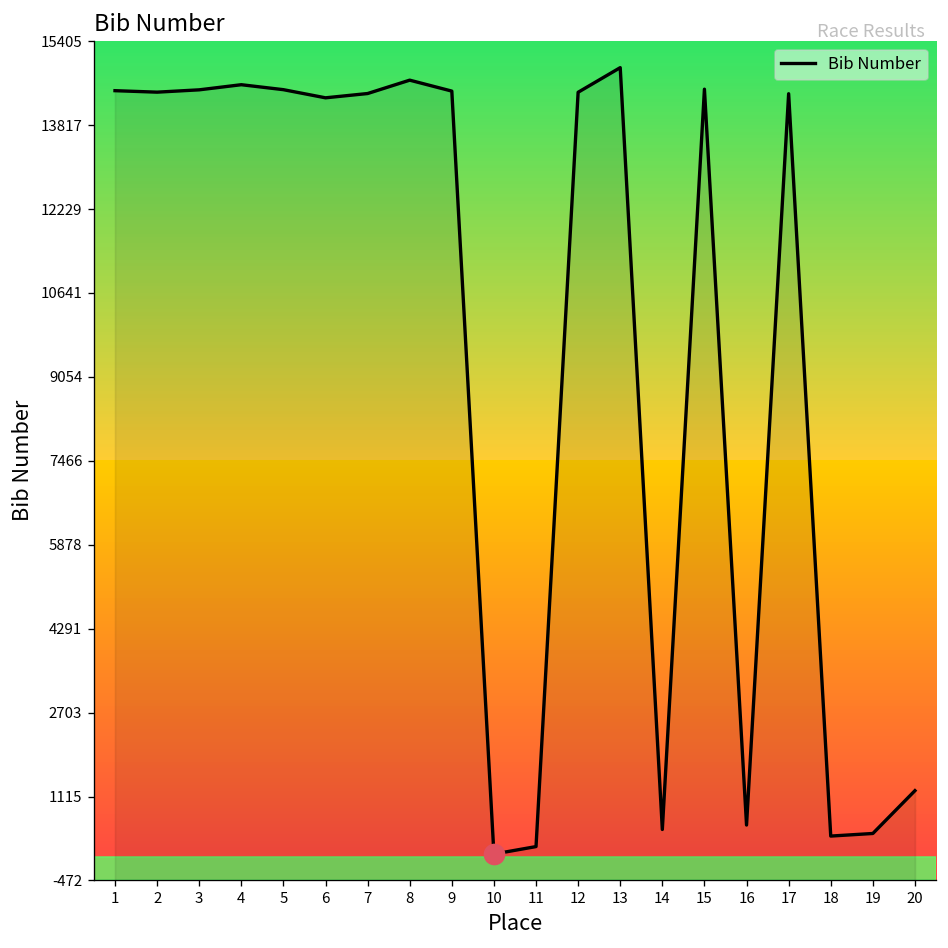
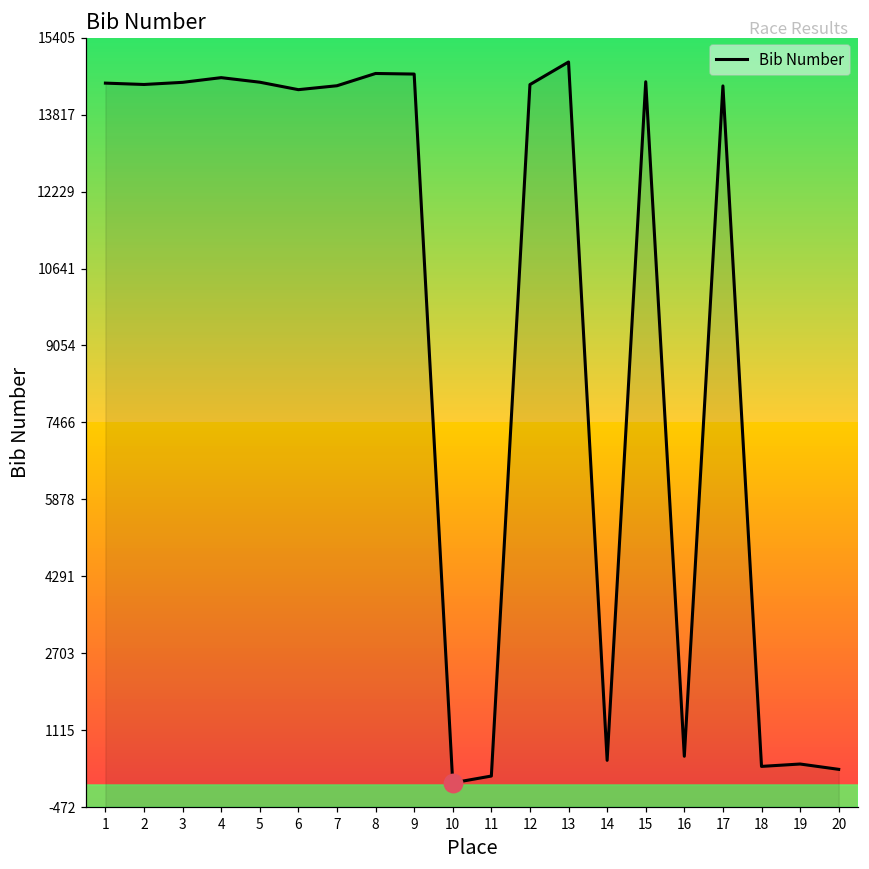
Bib Number, 9: 14500 -> 14700
Bib Number, 20: 1200 -> 300
